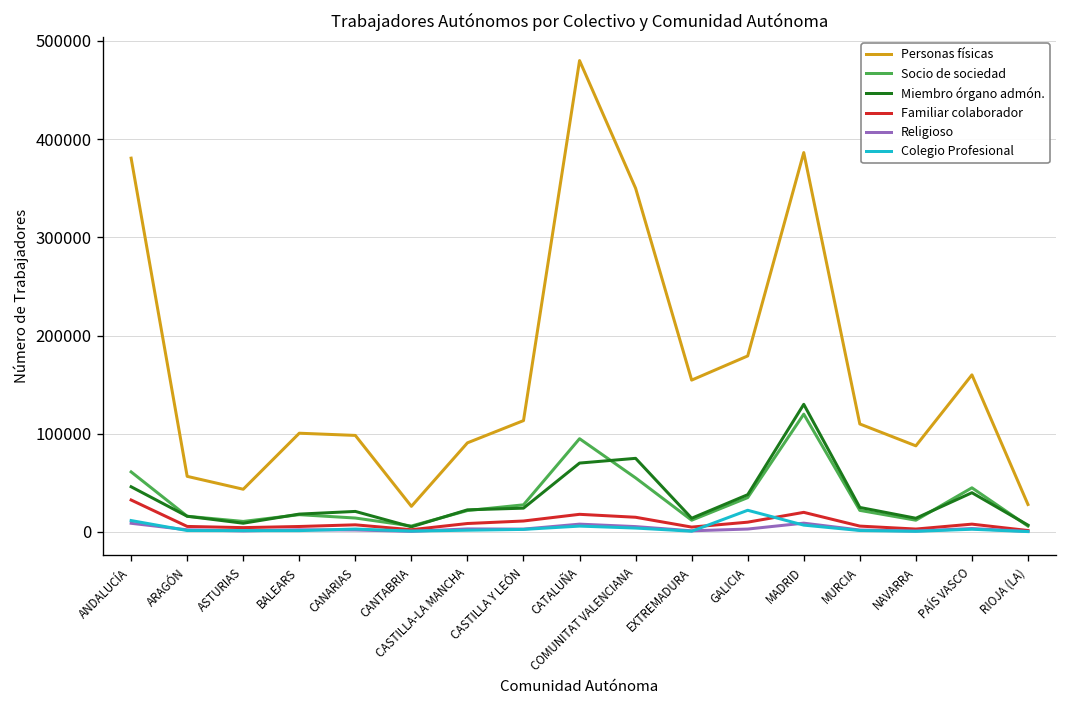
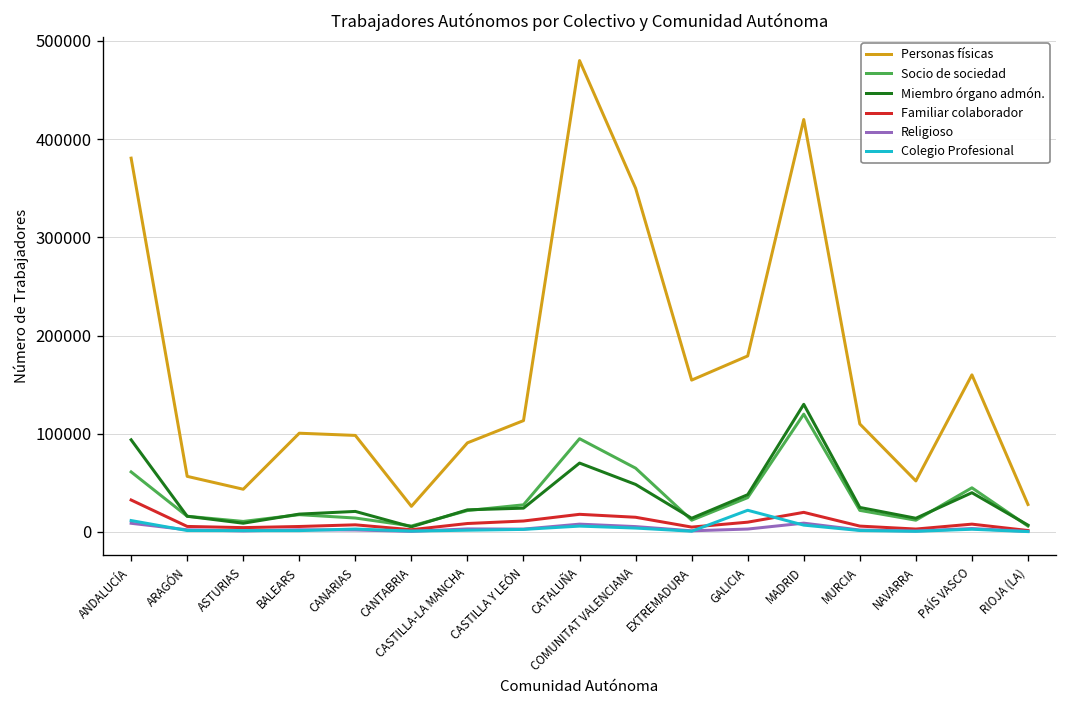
Miembro órgano admón., ANDALUCÍA: 50000 -> 90000
Socio de sociedad, COMUNITAT VALENCIANA: 60000 -> 70000
Miembro órgano admón., COMUNITAT VALENCIANA: 80000 -> 50000
Personas físicas, MADRID: 390000 -> 420000
Personas físicas, NAVARRA: 90000 -> 50000
